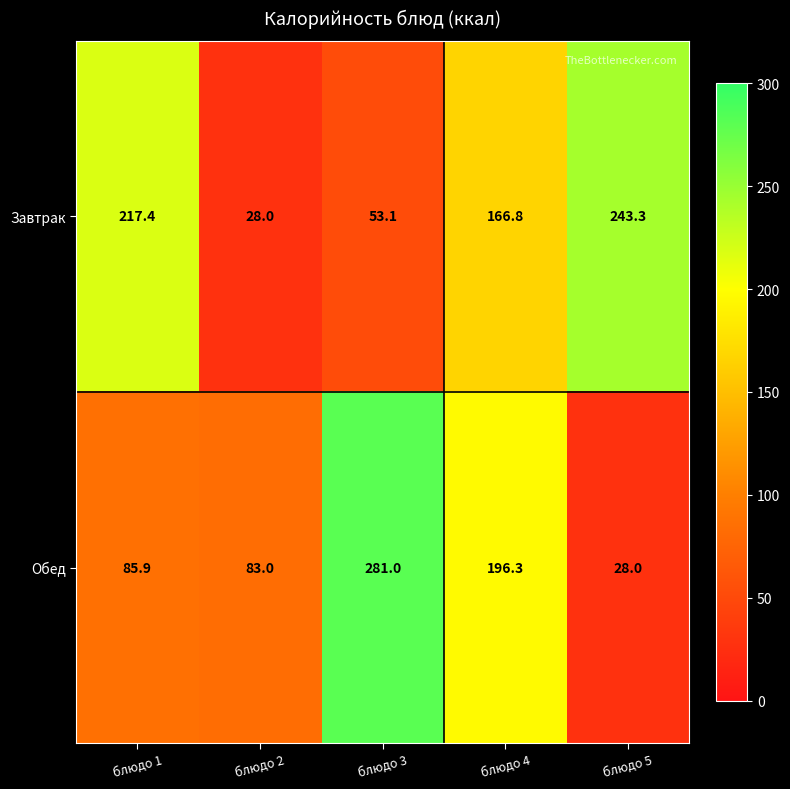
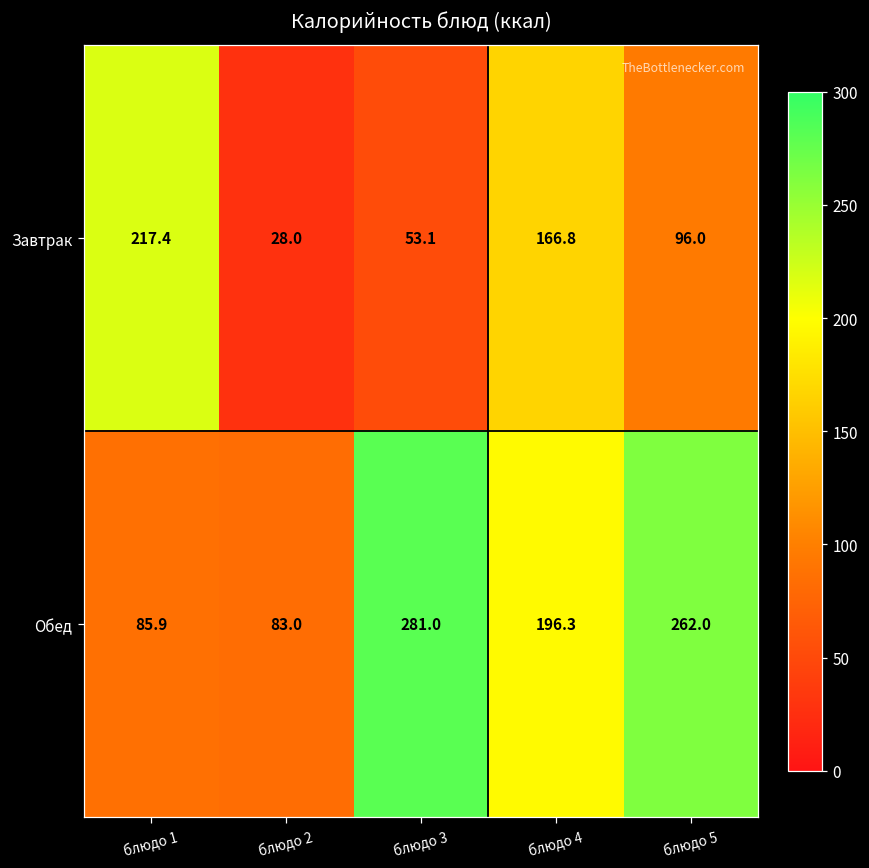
Завтрак, блюдо 5: 243.3 -> 96.0
Обед, блюдо 5: 28.0 -> 262.0
